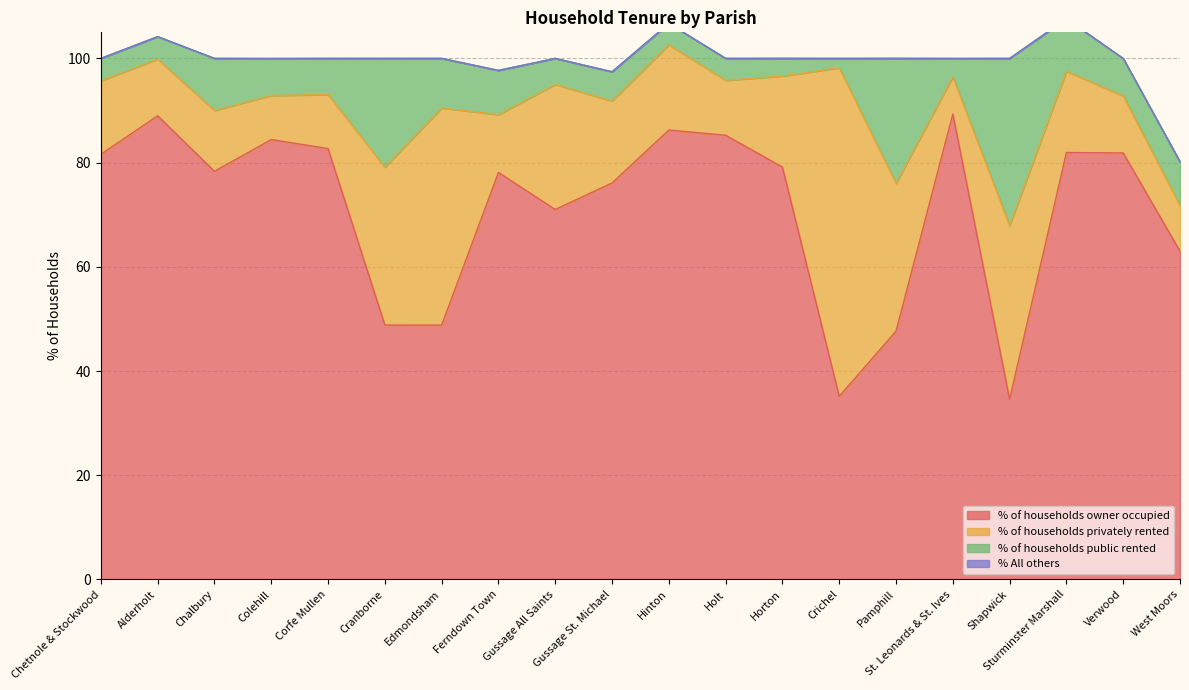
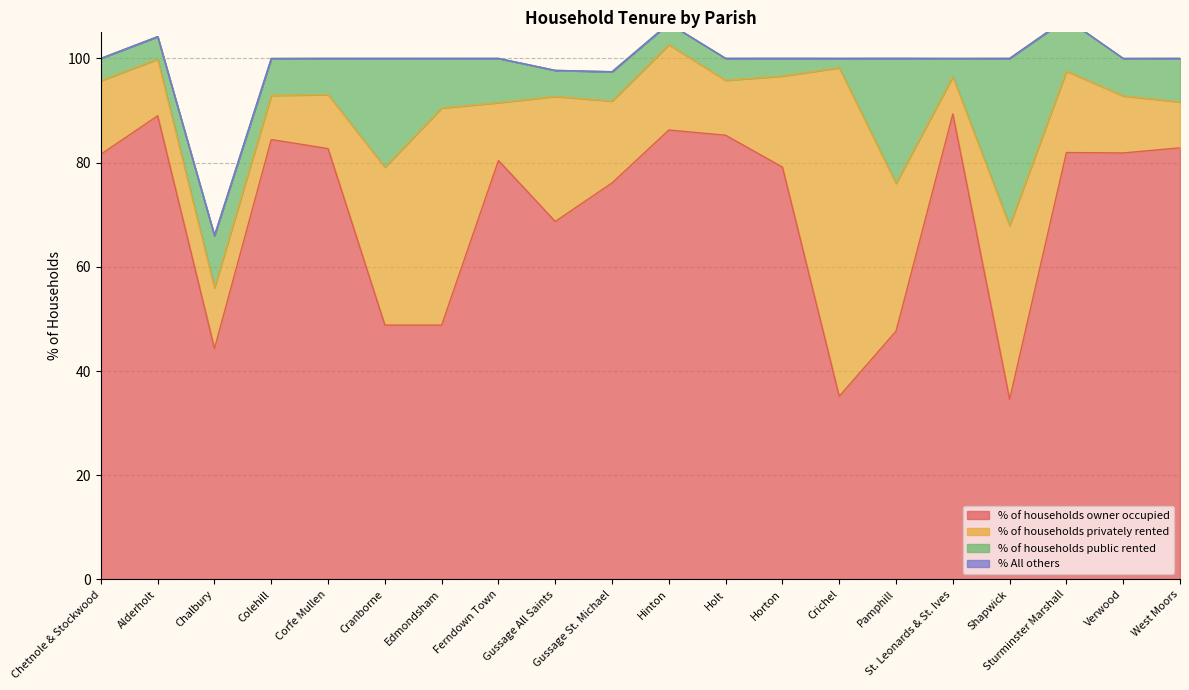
% of households owner occupied, Chalbury: 78 -> 44
% of households owner occupied, Ferndown Town: 78 -> 80
% of households owner occupied, Gussage All Saints: 71 -> 69
% of households owner occupied, West Moors: 63 -> 83
